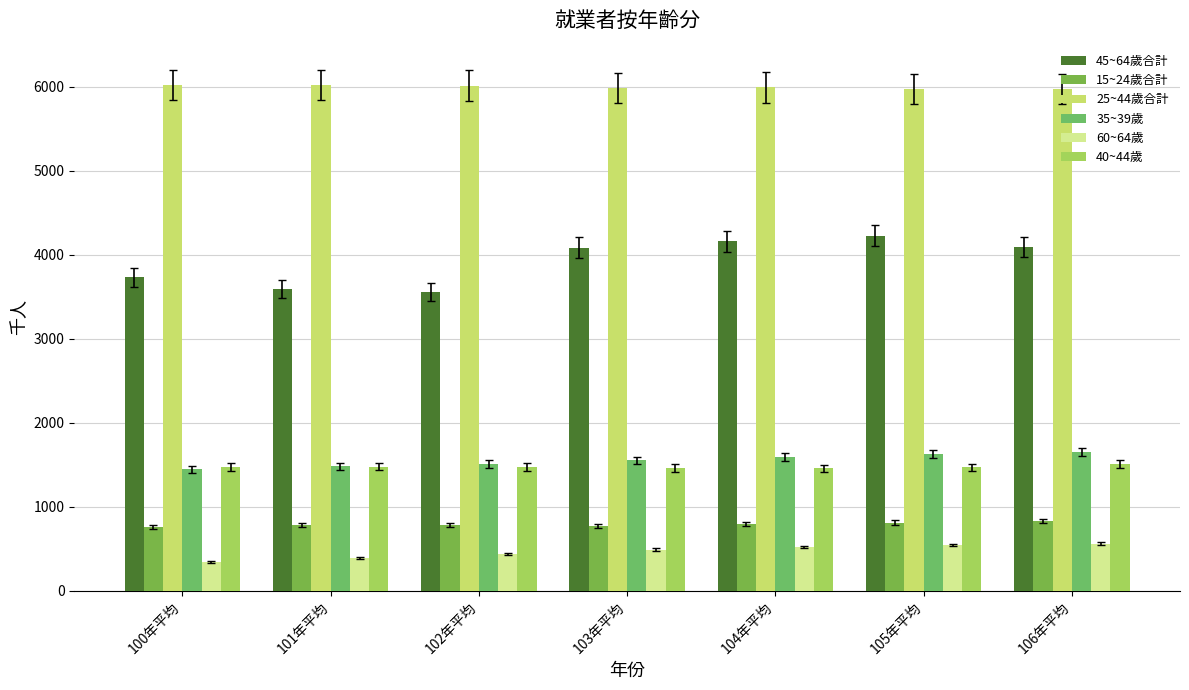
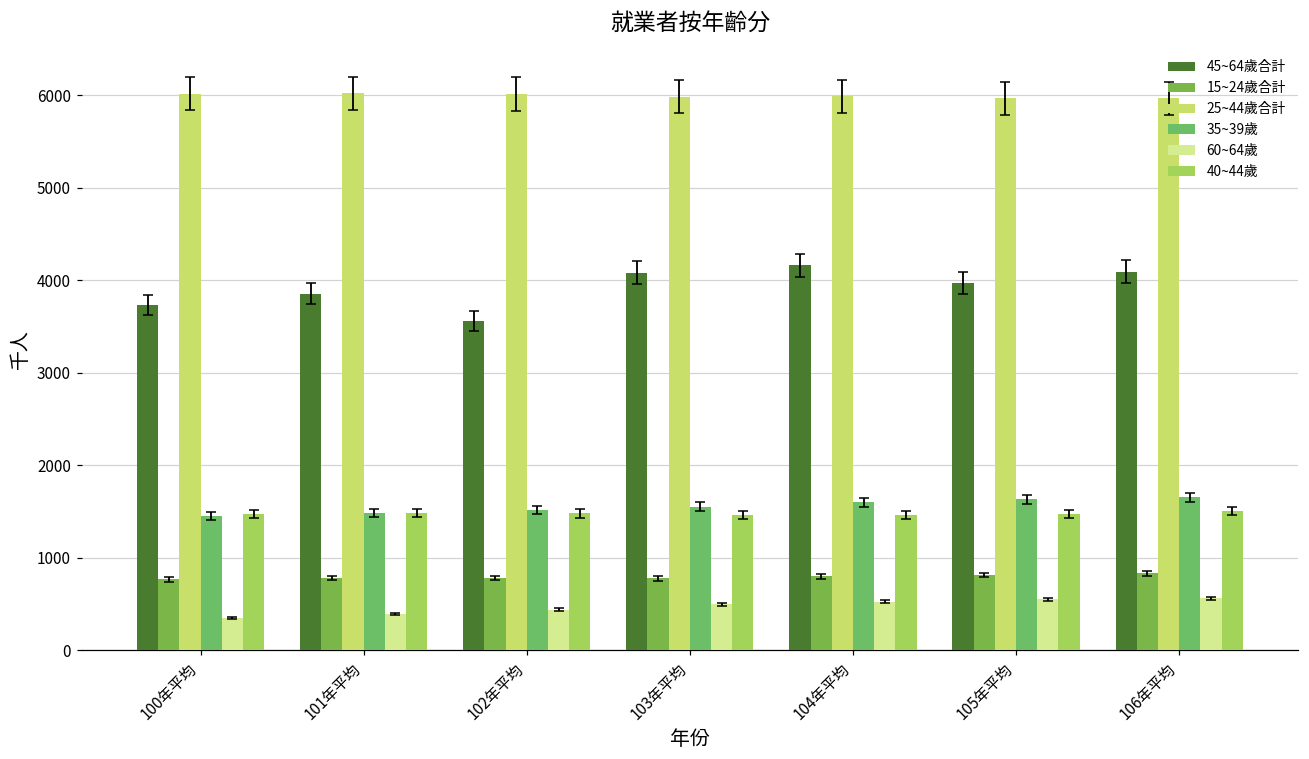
45~64歲合計, 101年平均: 3600 -> 3900
45~64歲合計, 105年平均: 4200 -> 4000
